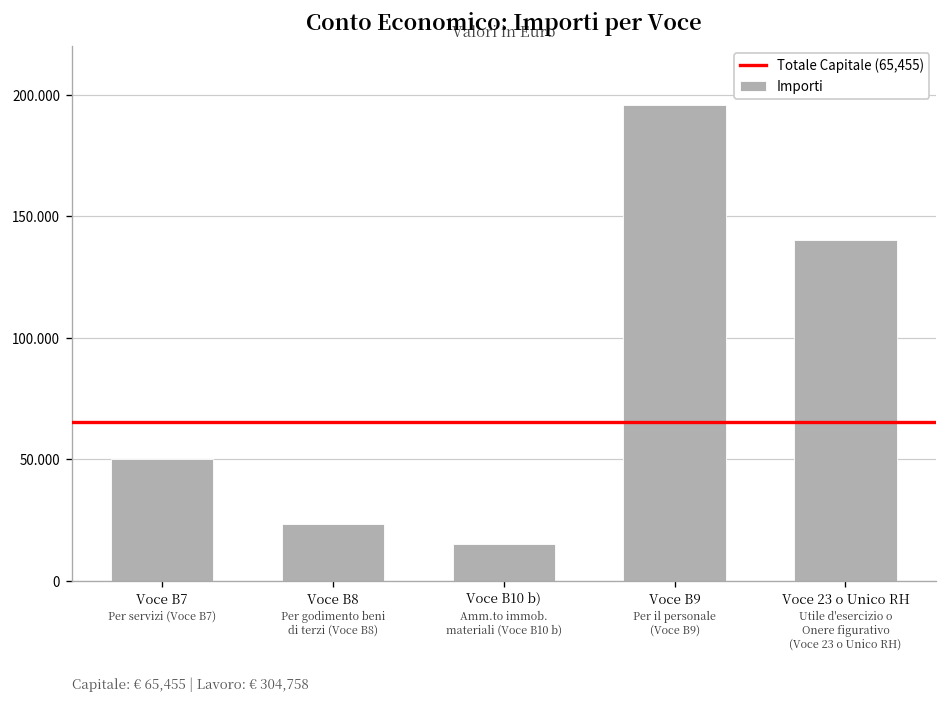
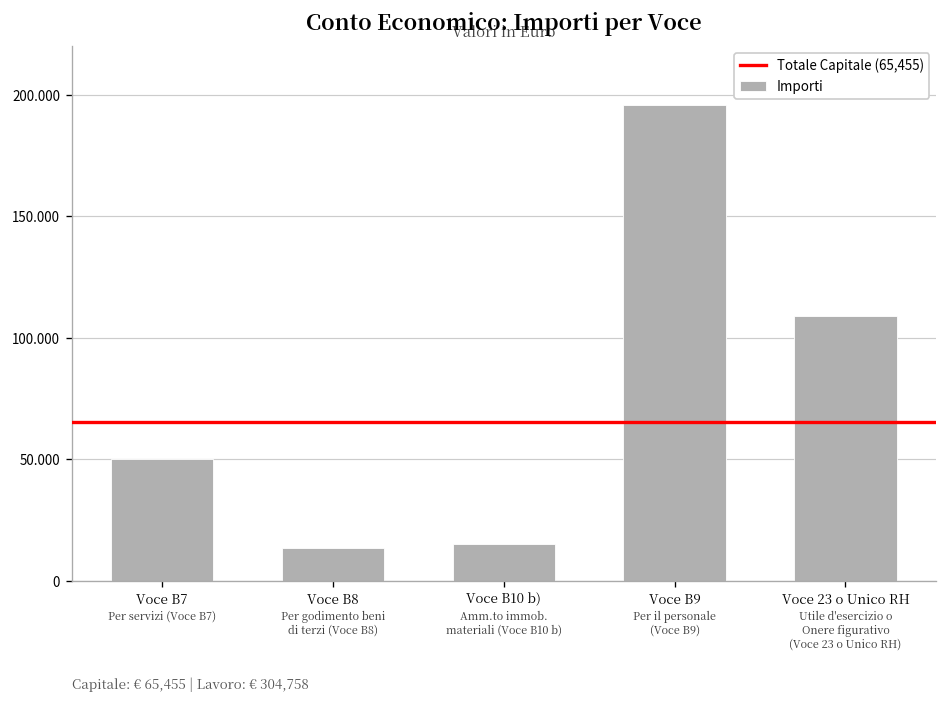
Voce B8: 23 -> 14
Voce 23 o Unico RH: 140 -> 109
